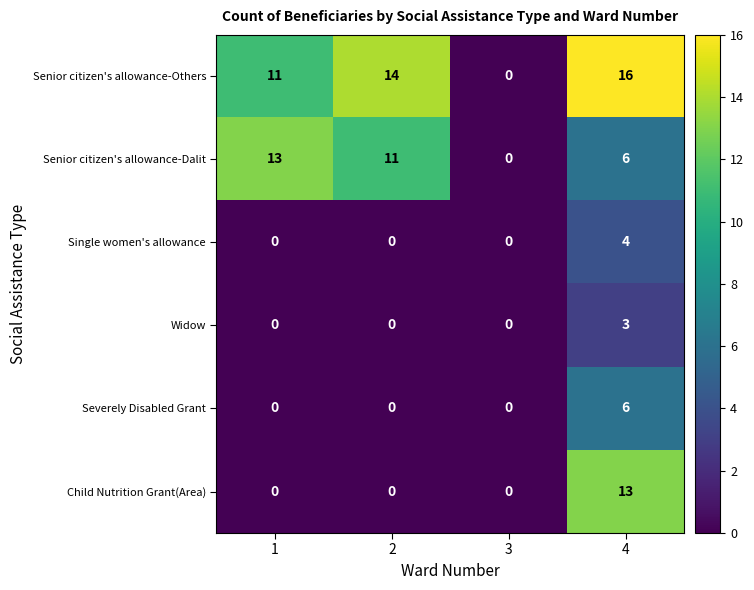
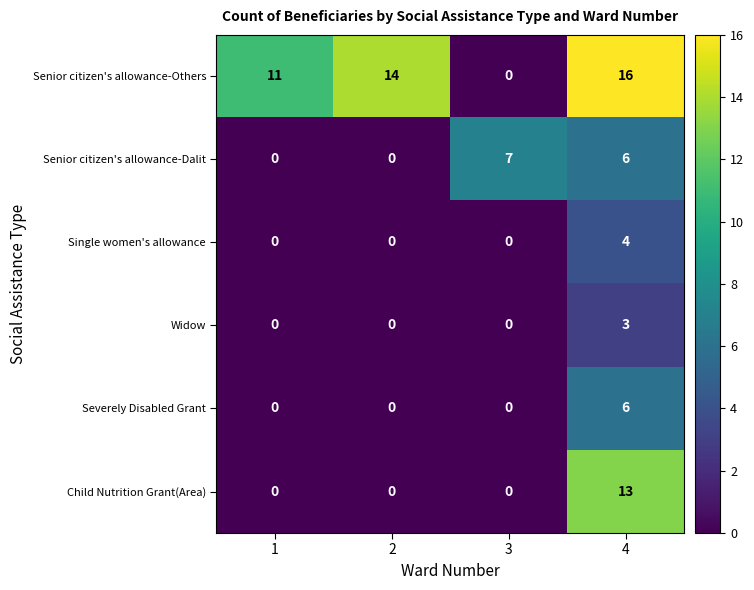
Senior citizen's allowance-Dalit, 1: 13 -> 0
Senior citizen's allowance-Dalit, 2: 11 -> 0
Senior citizen's allowance-Dalit, 3: 0 -> 7
